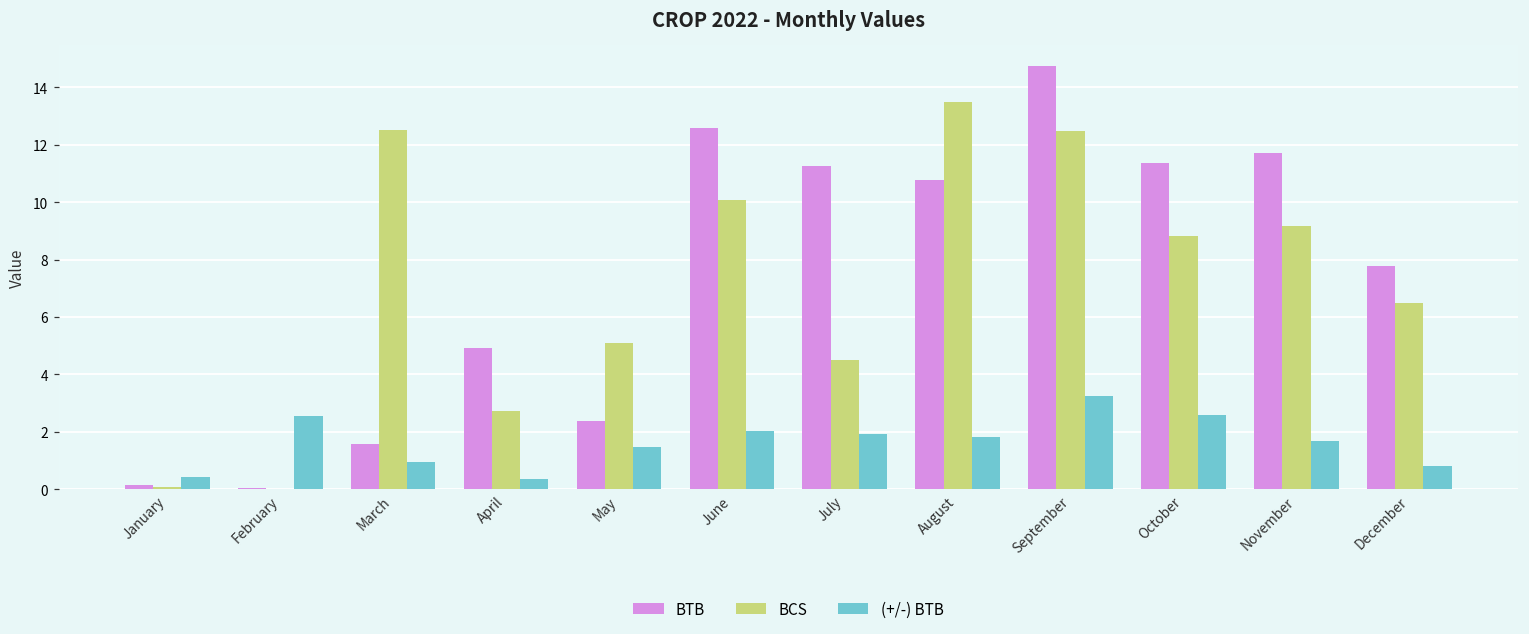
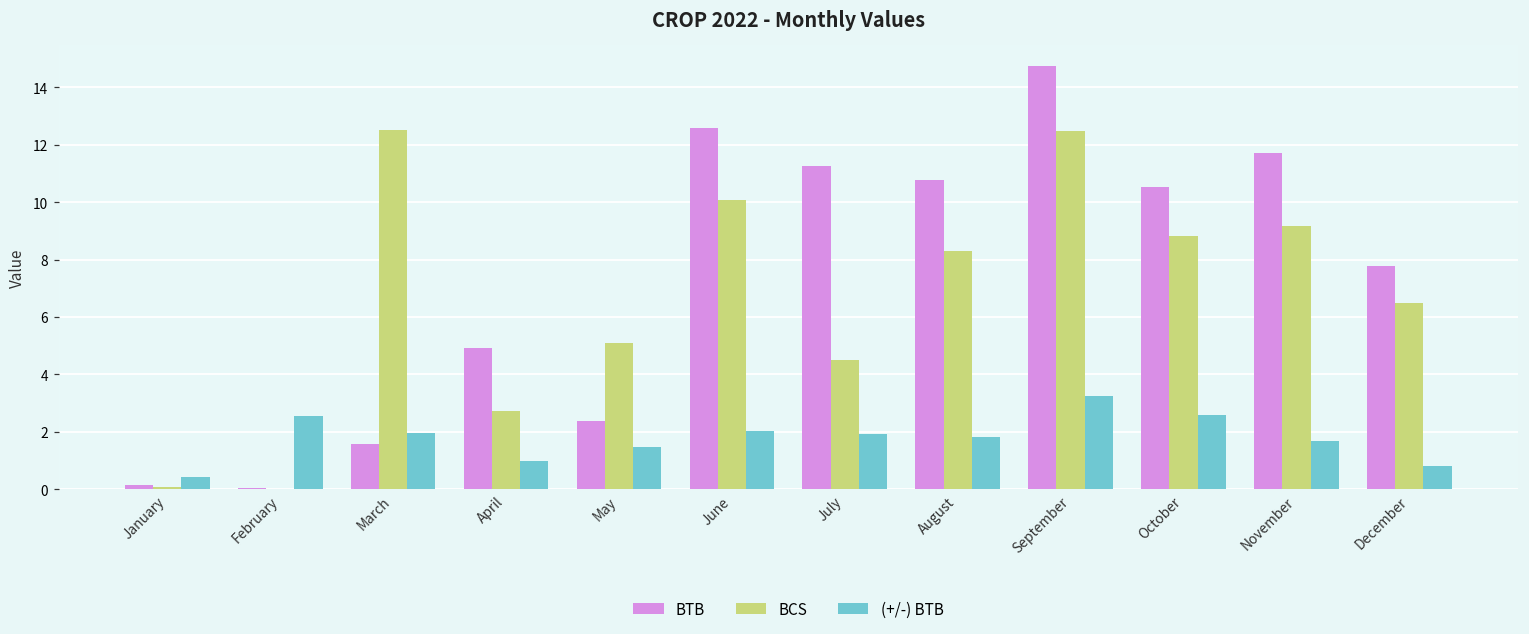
(+/-) BTB, March: 1.0 -> 2.0
(+/-) BTB, April: 0.4 -> 1.0
BCS, August: 13.5 -> 8.3
BTB, October: 11.4 -> 10.5
